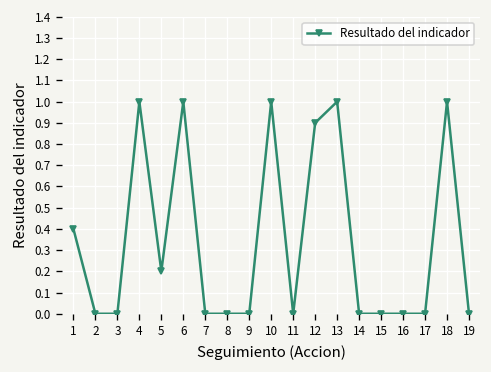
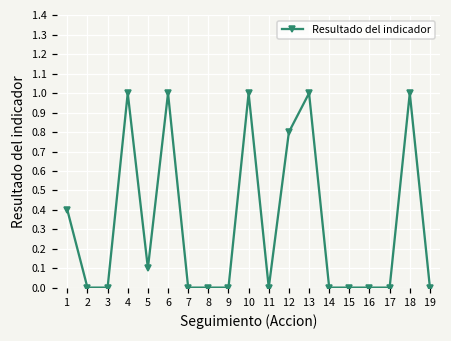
5: 0.2 -> 0.1
12: 0.9 -> 0.8
